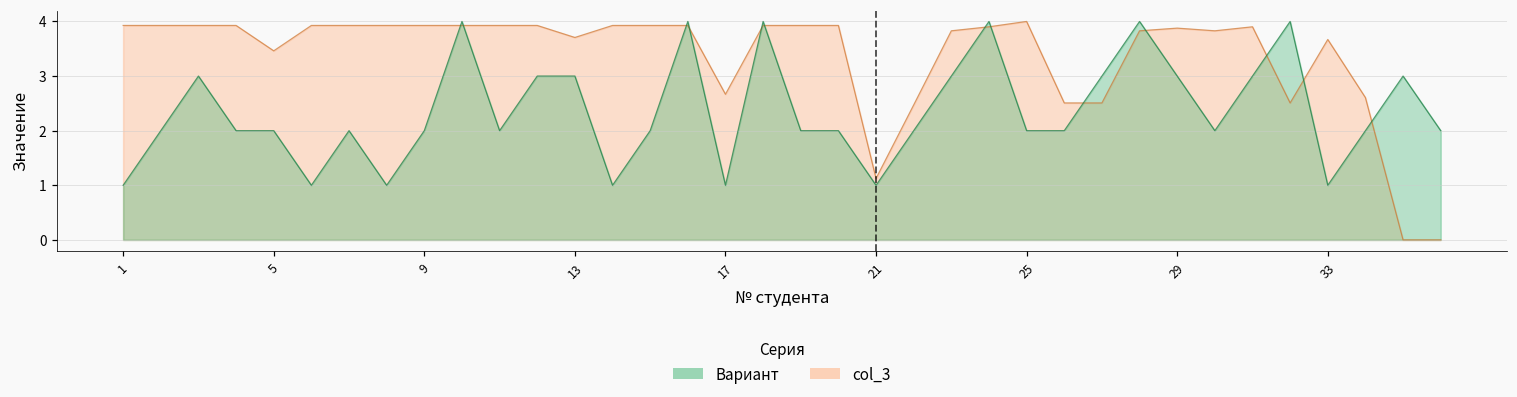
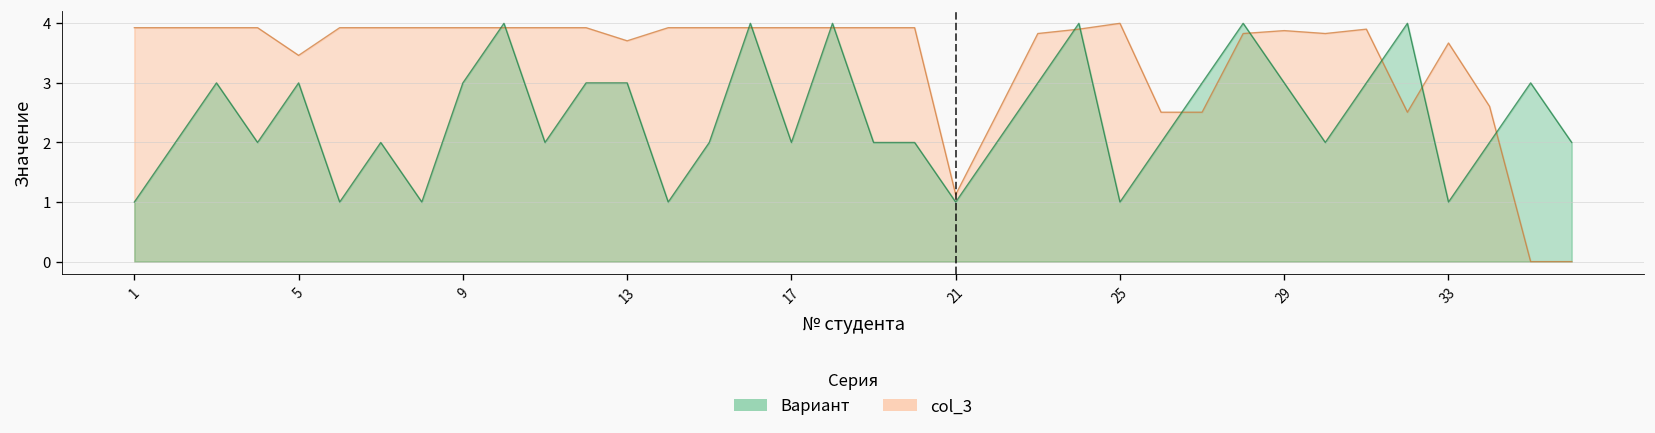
Вариант, 5: 2 -> 3
Вариант, 9: 2 -> 3
col_3, 17: 2.7 -> 3.9
Вариант, 17: 1 -> 2
Вариант, 25: 2 -> 1
